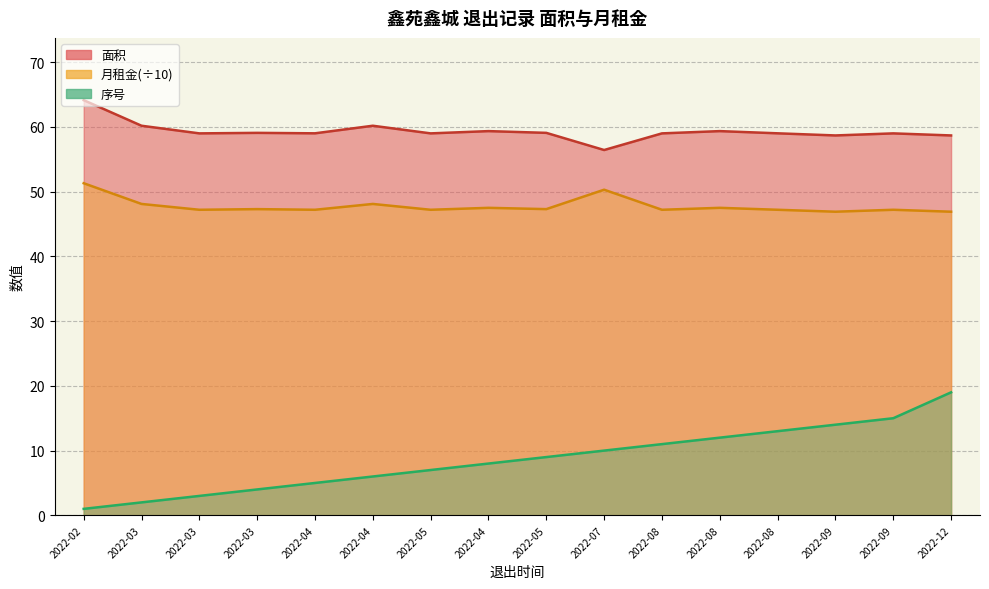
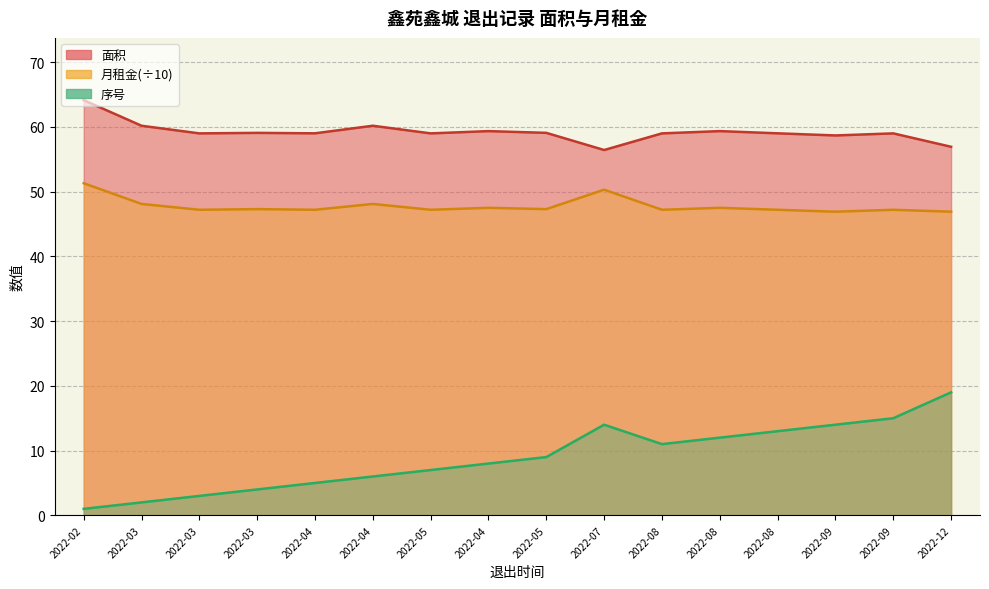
序号, 2022-07: 10 -> 14
面积, 2022-12: 59 -> 57
